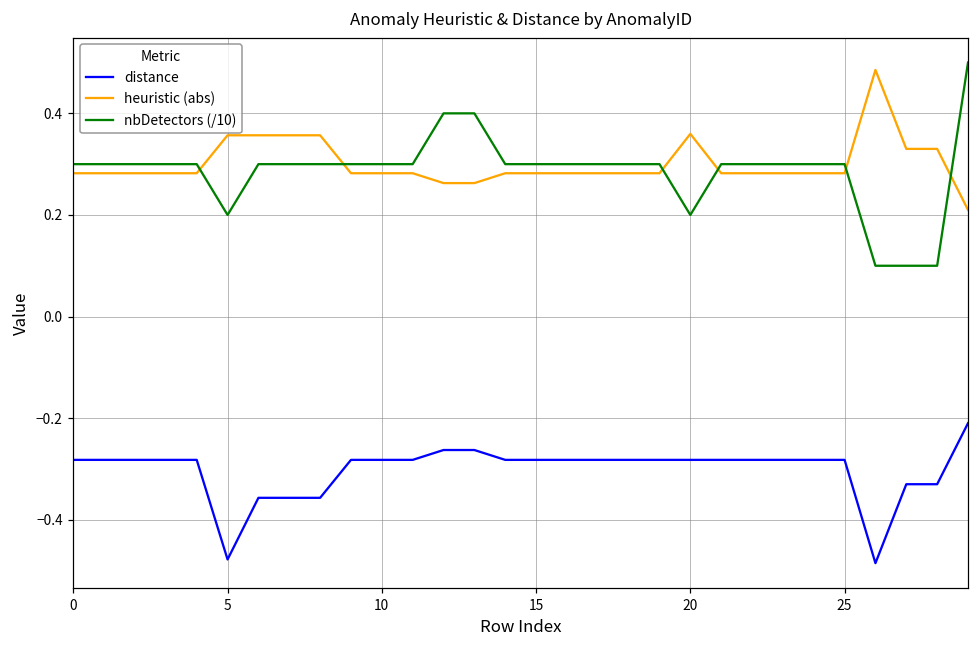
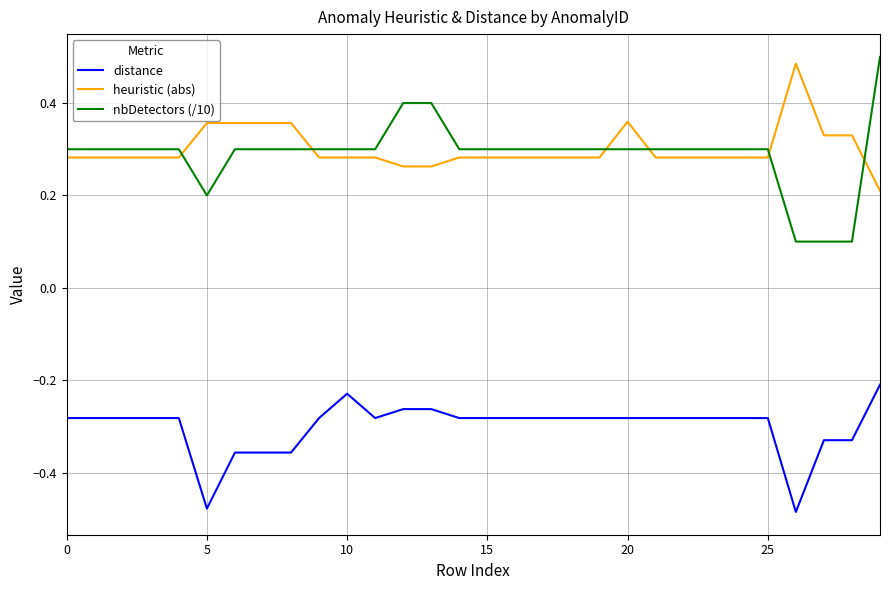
distance, 10: -0.28 -> -0.23
nbDetectors (/10), 20: 0.20 -> 0.30
